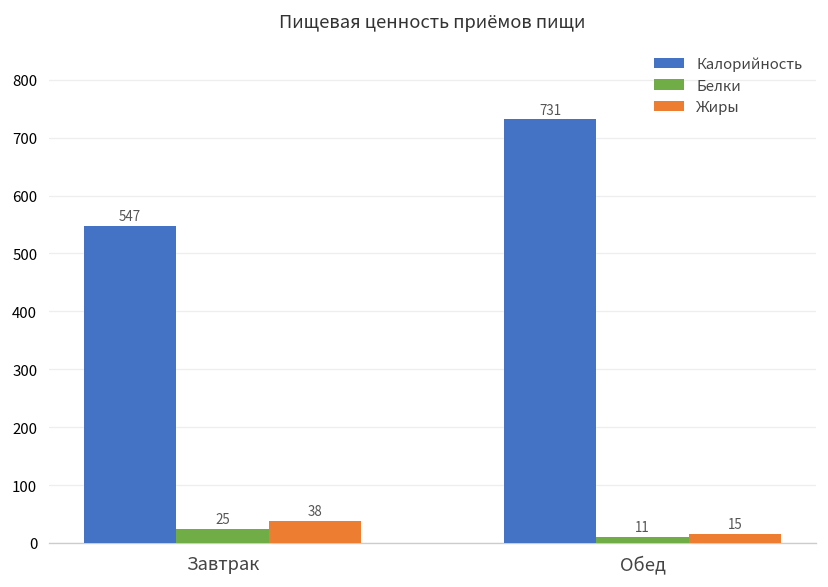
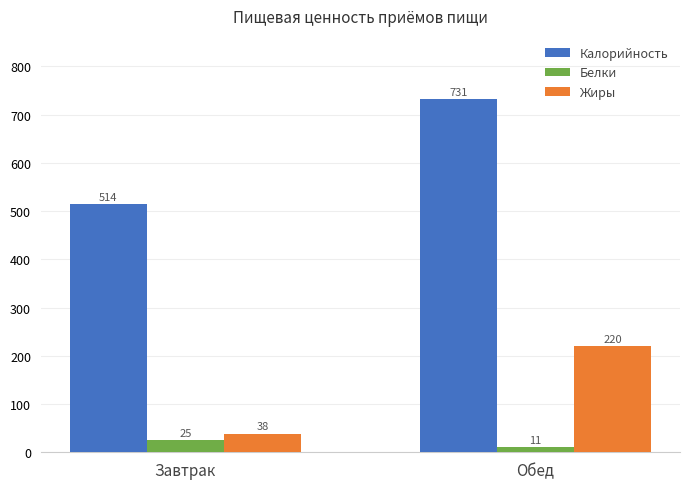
Калорийность, Завтрак: 547 -> 514
Жиры, Обед: 15 -> 220
